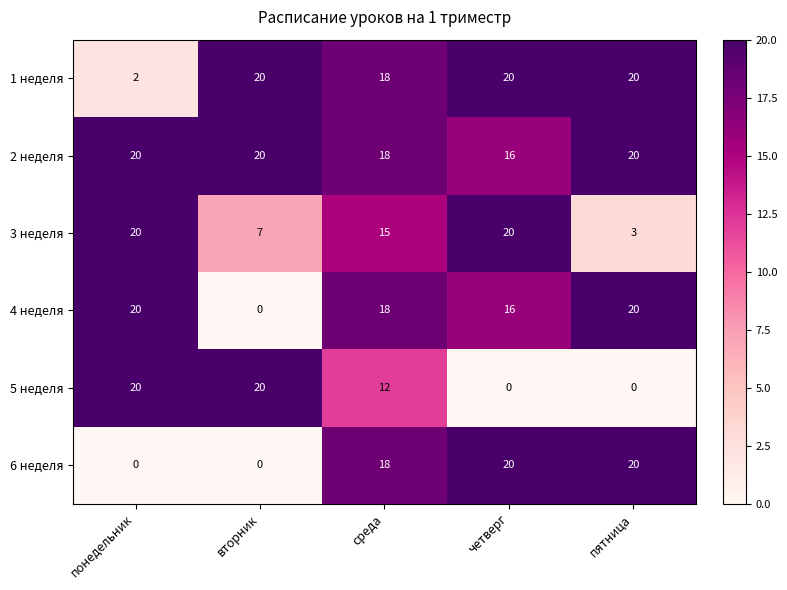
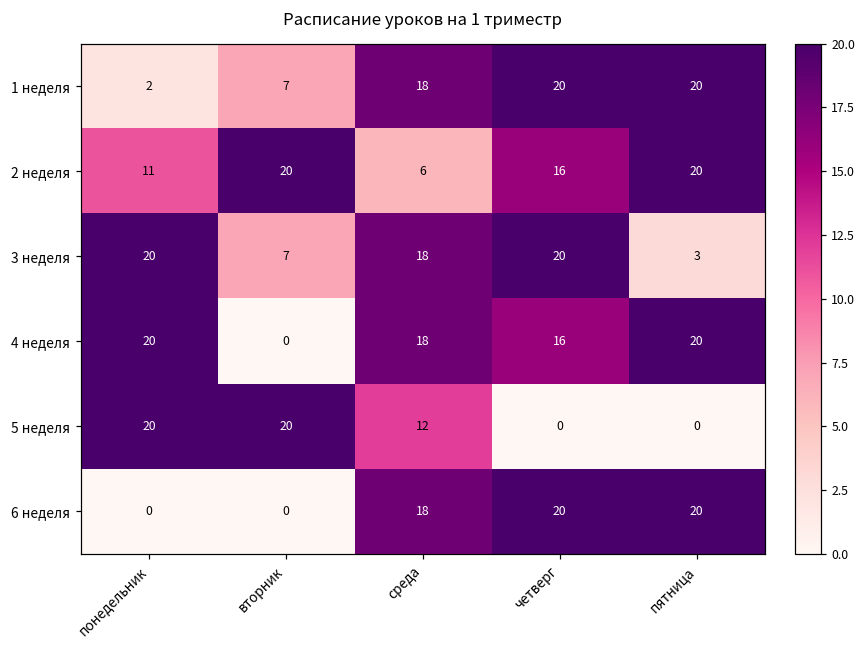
1 неделя, вторник: 20 -> 7
2 неделя, понедельник: 20 -> 11
2 неделя, среда: 18 -> 6
3 неделя, среда: 15 -> 18
